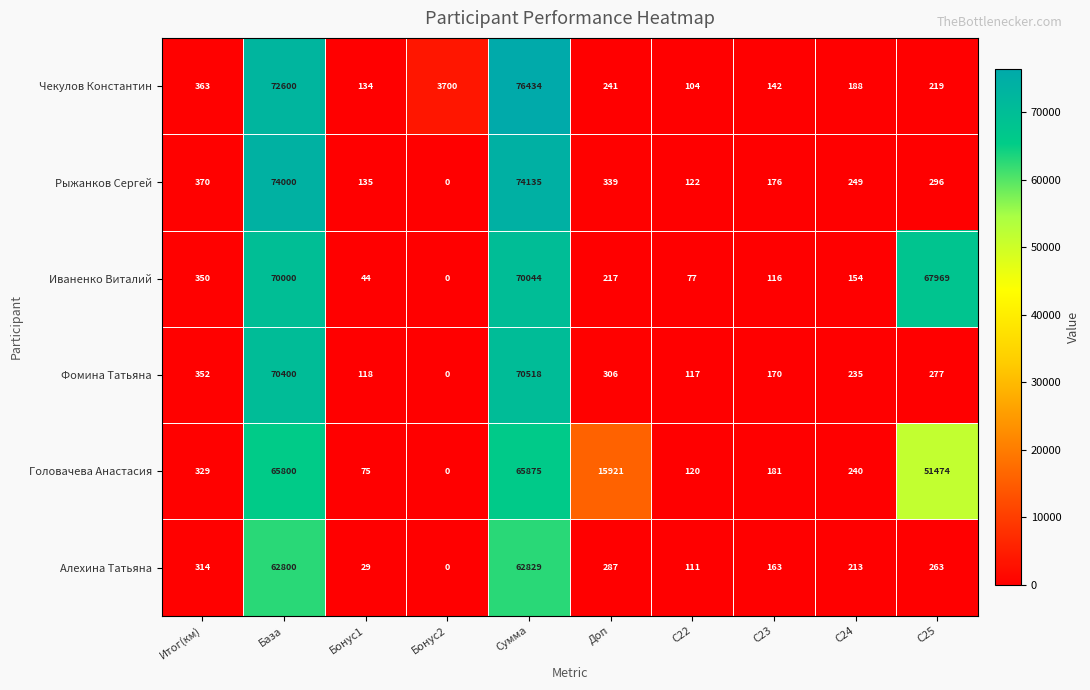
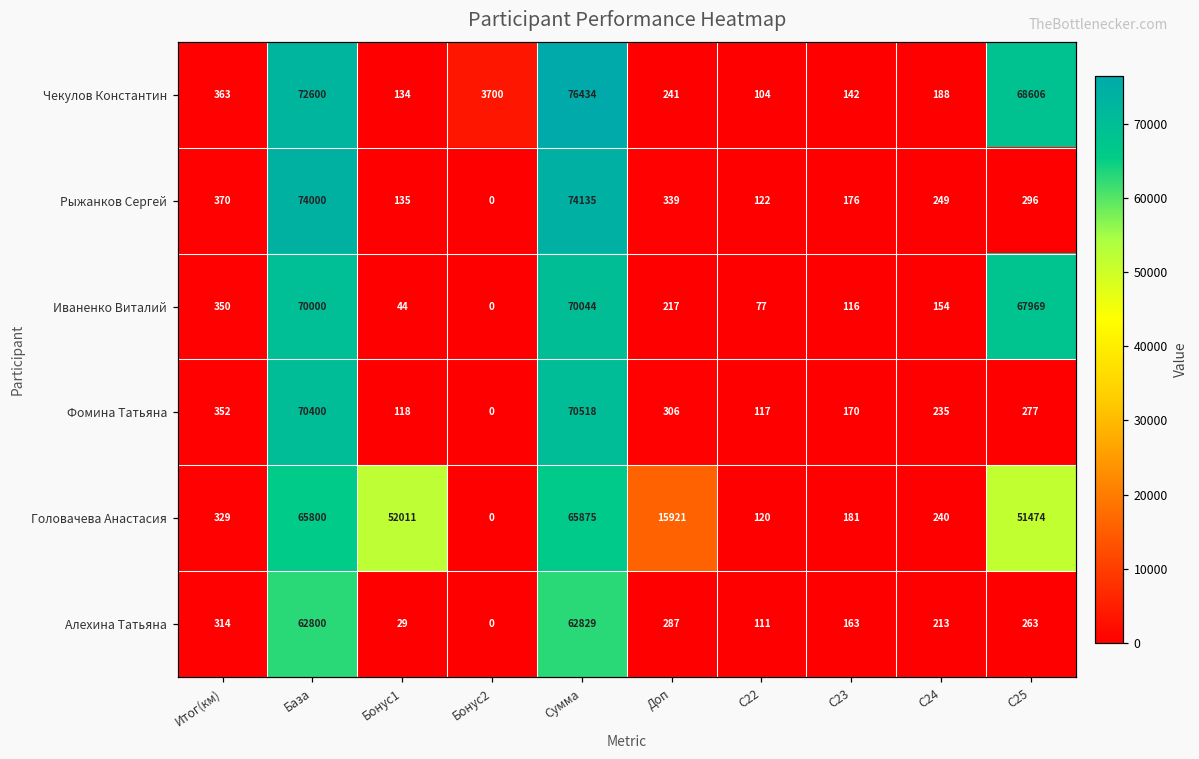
Чекулов Константин, C25: 219 -> 68606
Головачева Анастасия, Бонус1: 75 -> 52011
